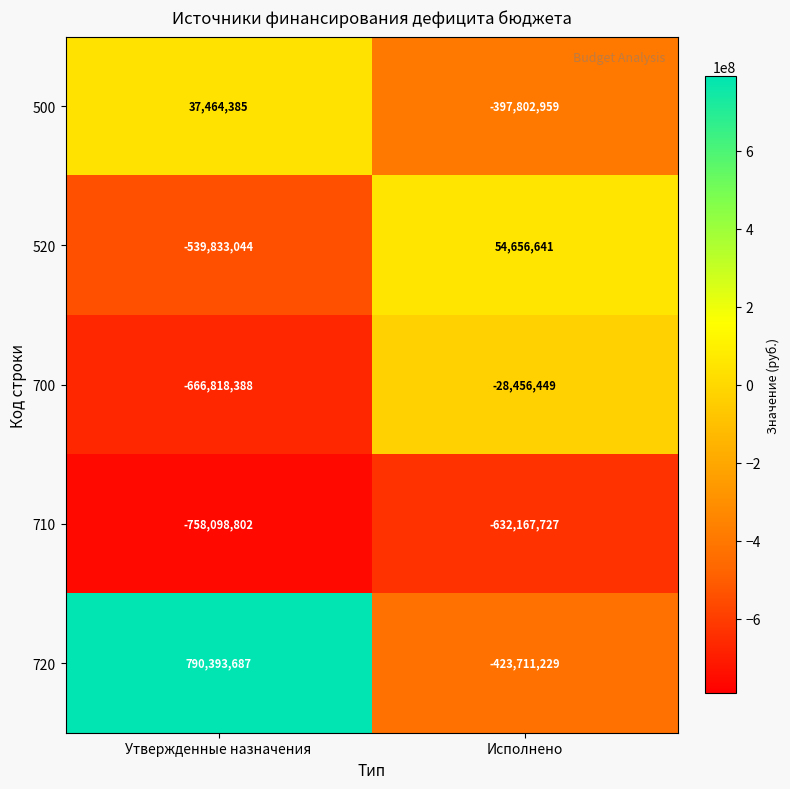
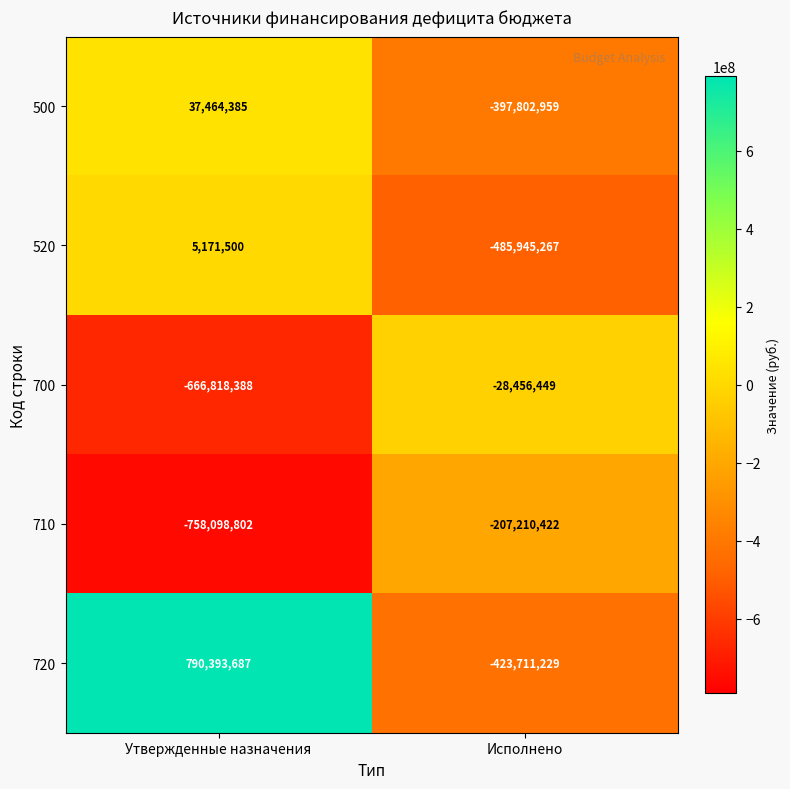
520, Утвержденные назначения: -539,833,044 -> 5,171,500
520, Исполнено: 54,656,641 -> -485,945,267
710, Исполнено: -632,167,727 -> -207,210,422
